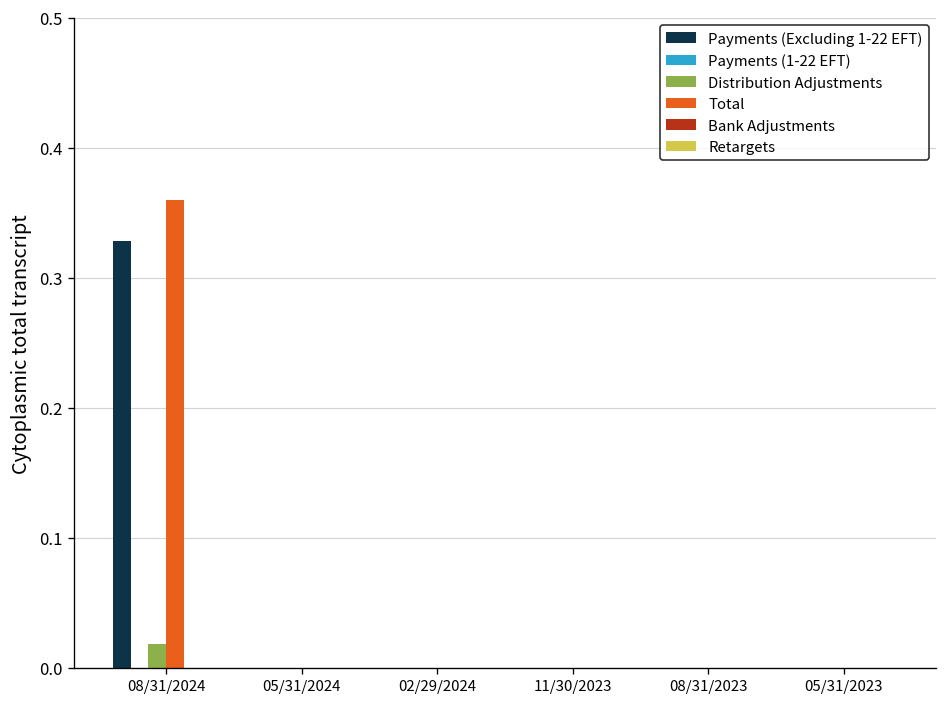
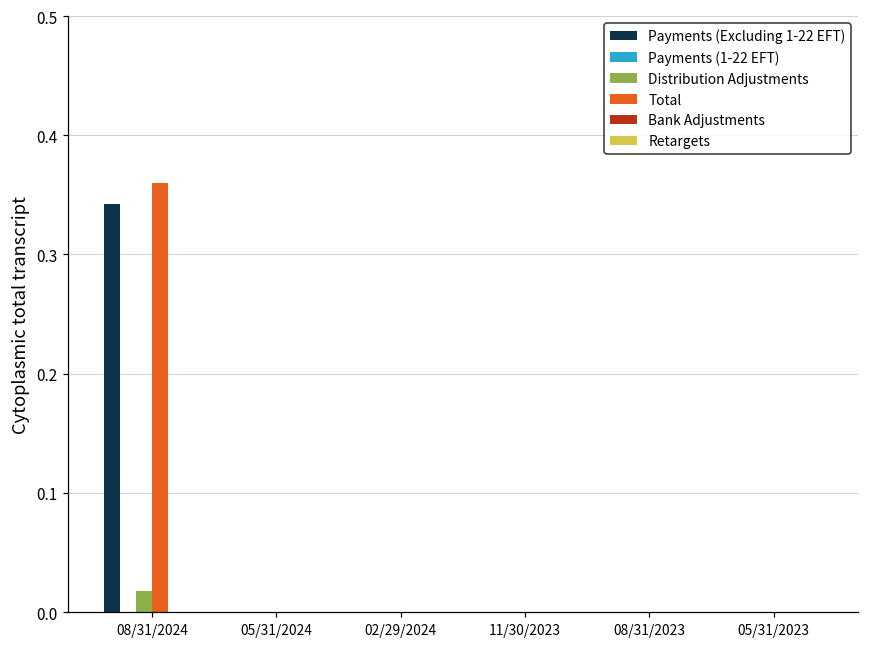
Payments (Excluding 1-22 EFT), 08/31/2024: 0.328 -> 0.342
